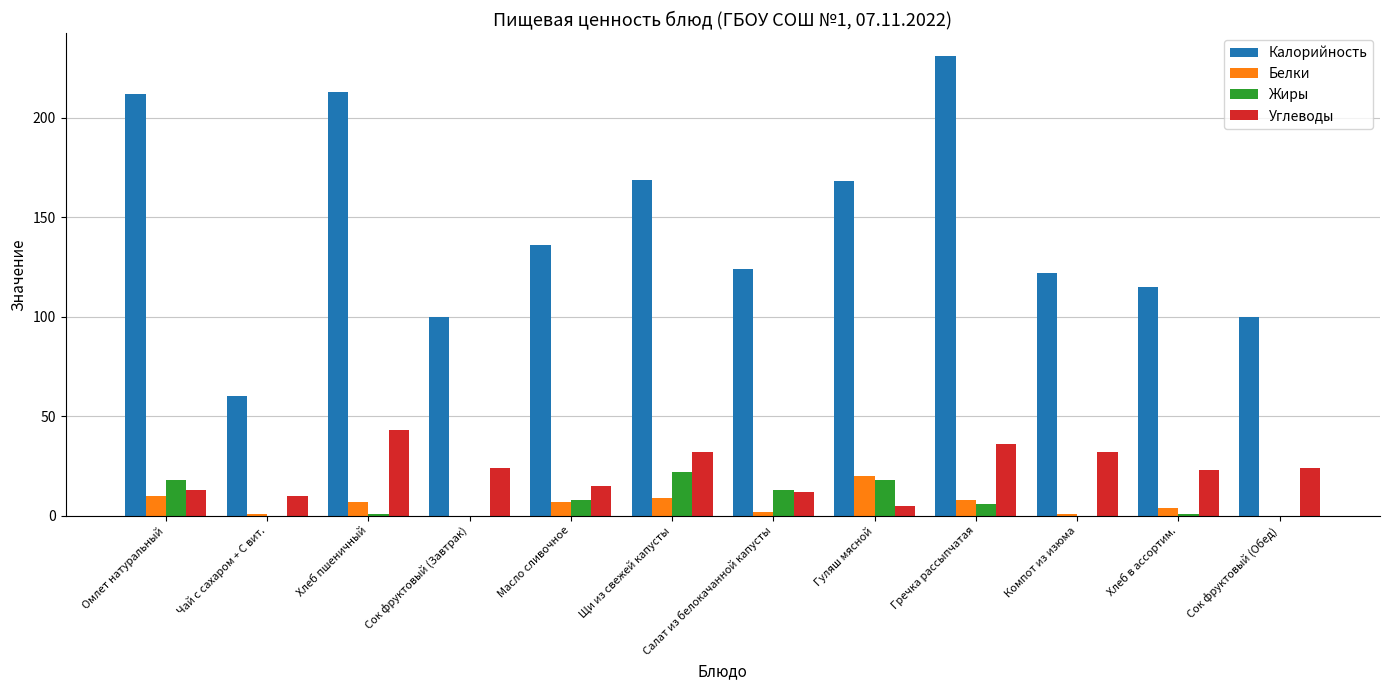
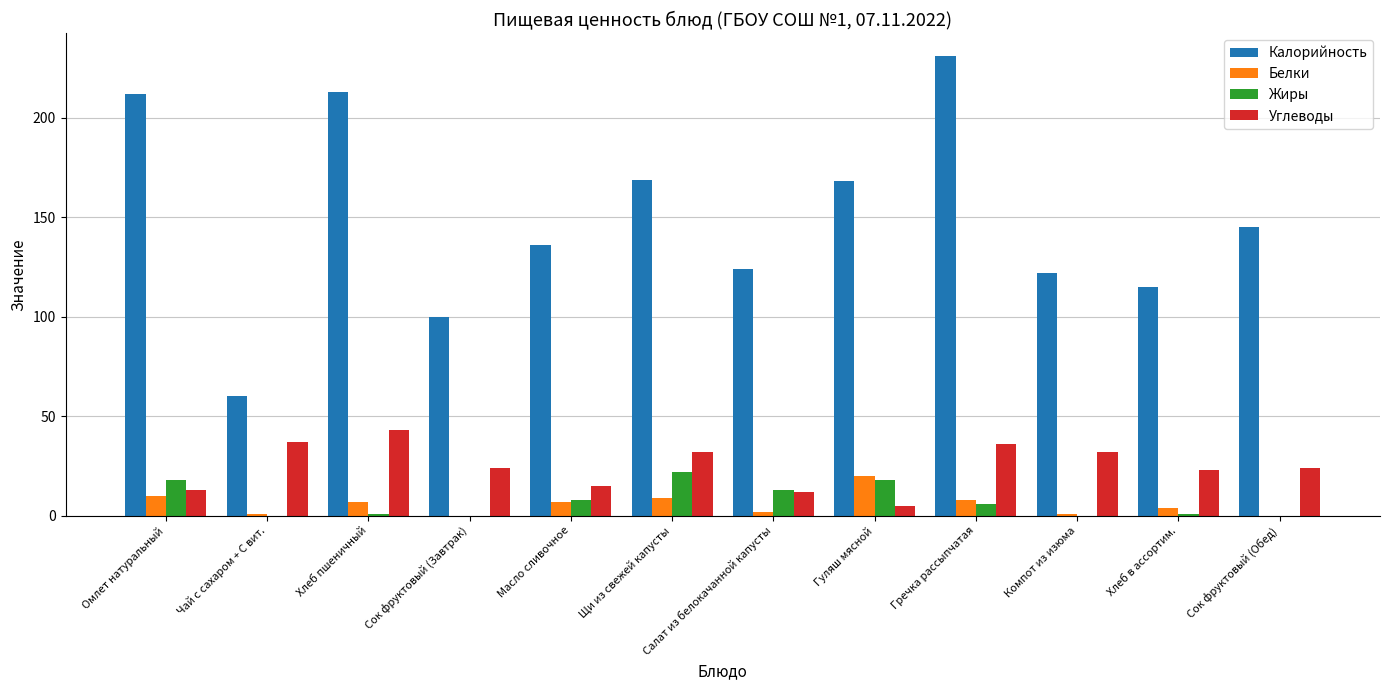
Углеводы, Чай с сахаром + С вит.: 10 -> 37
Калорийность, Сок фруктовый (Обед): 100 -> 145
